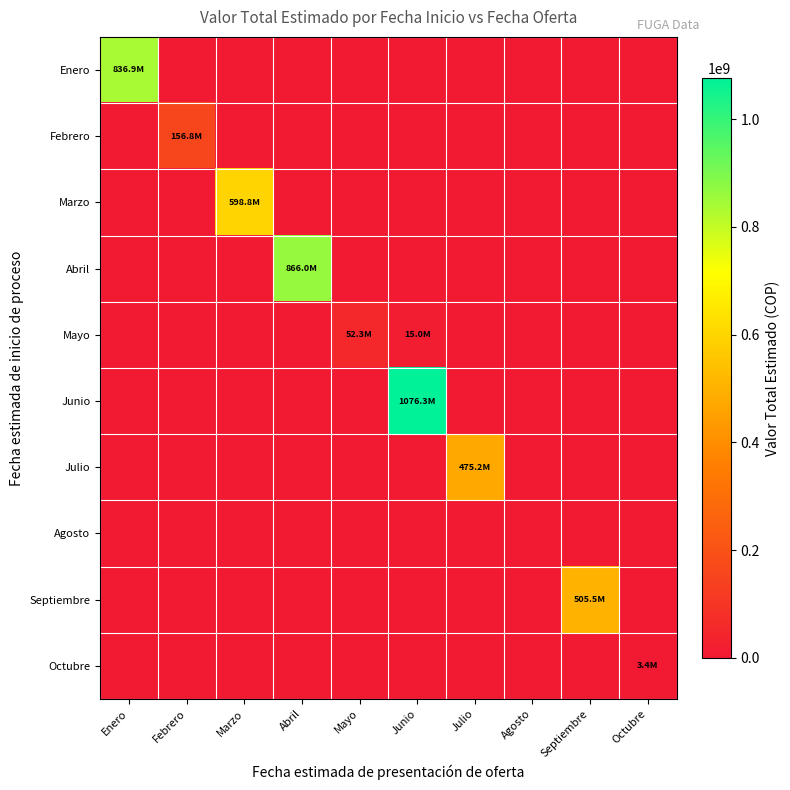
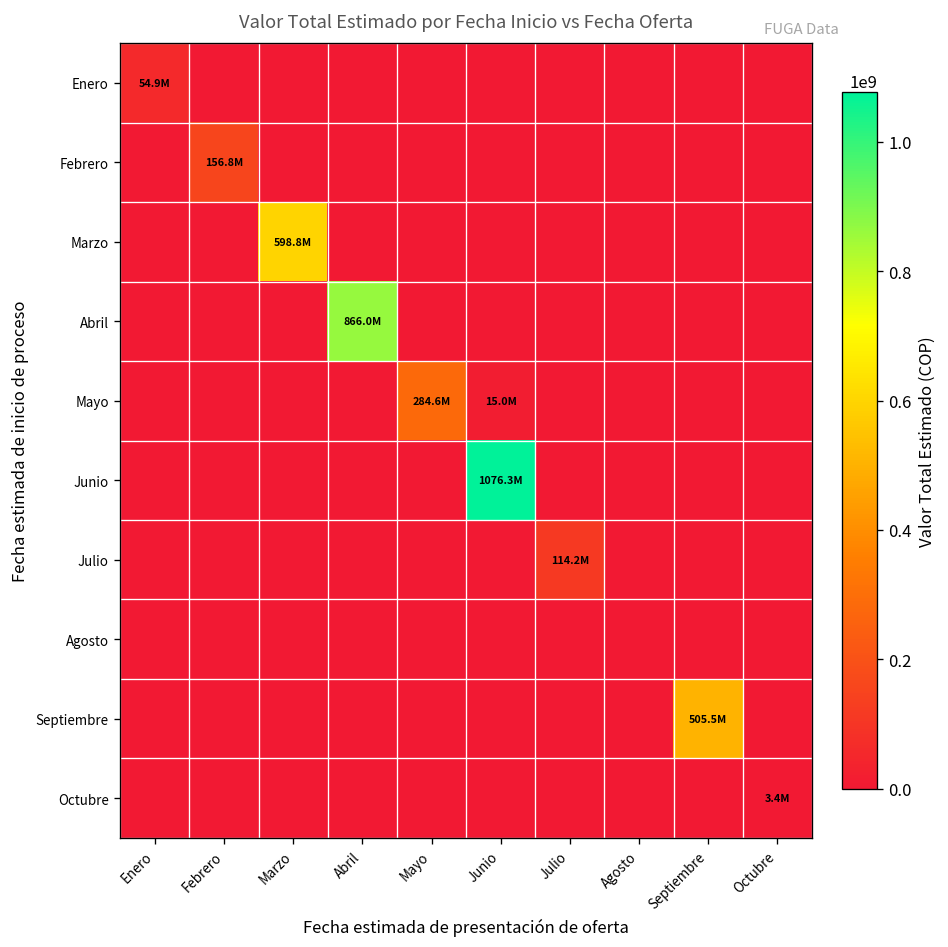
Enero, Enero: 836.9M -> 54.9M
Mayo, Mayo: 52.3M -> 284.6M
Julio, Julio: 475.2M -> 114.2M
